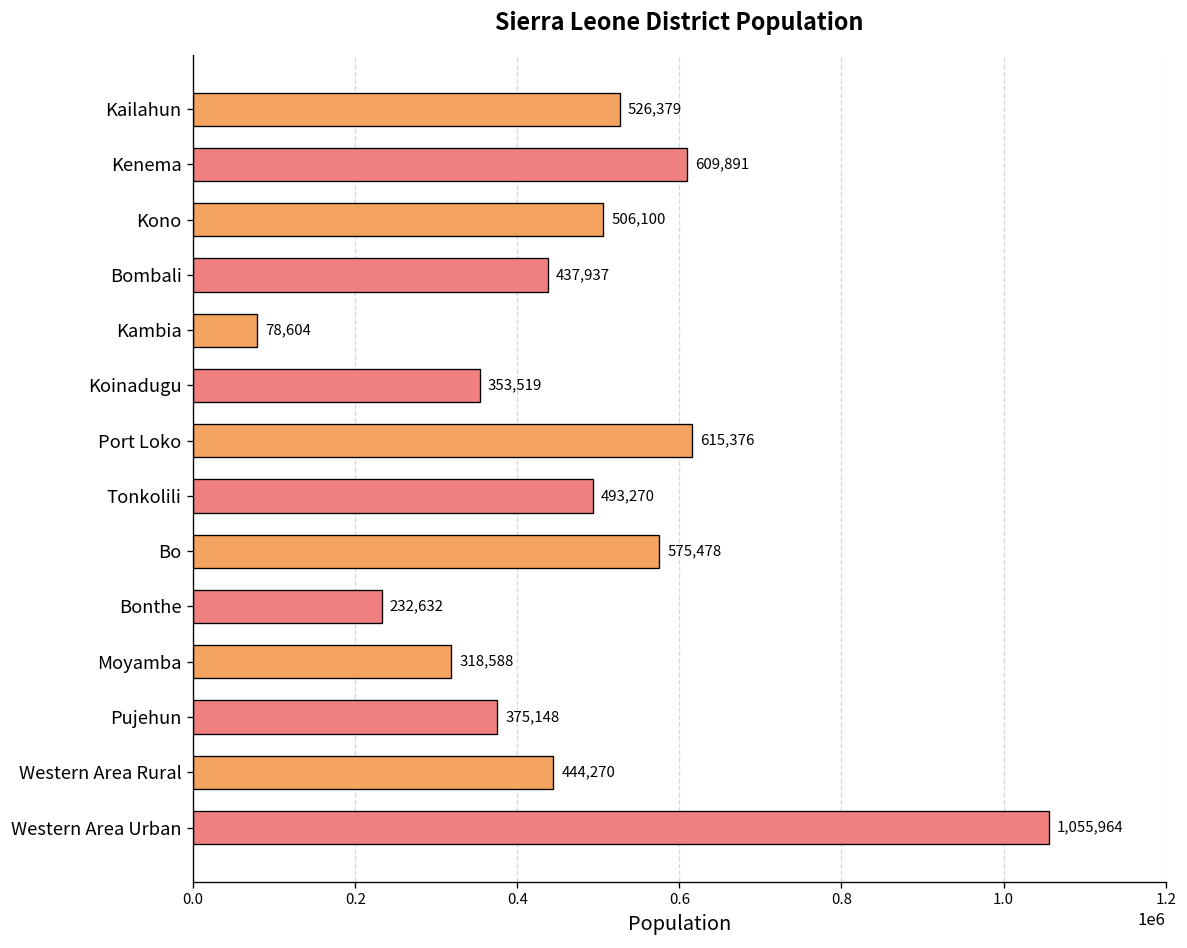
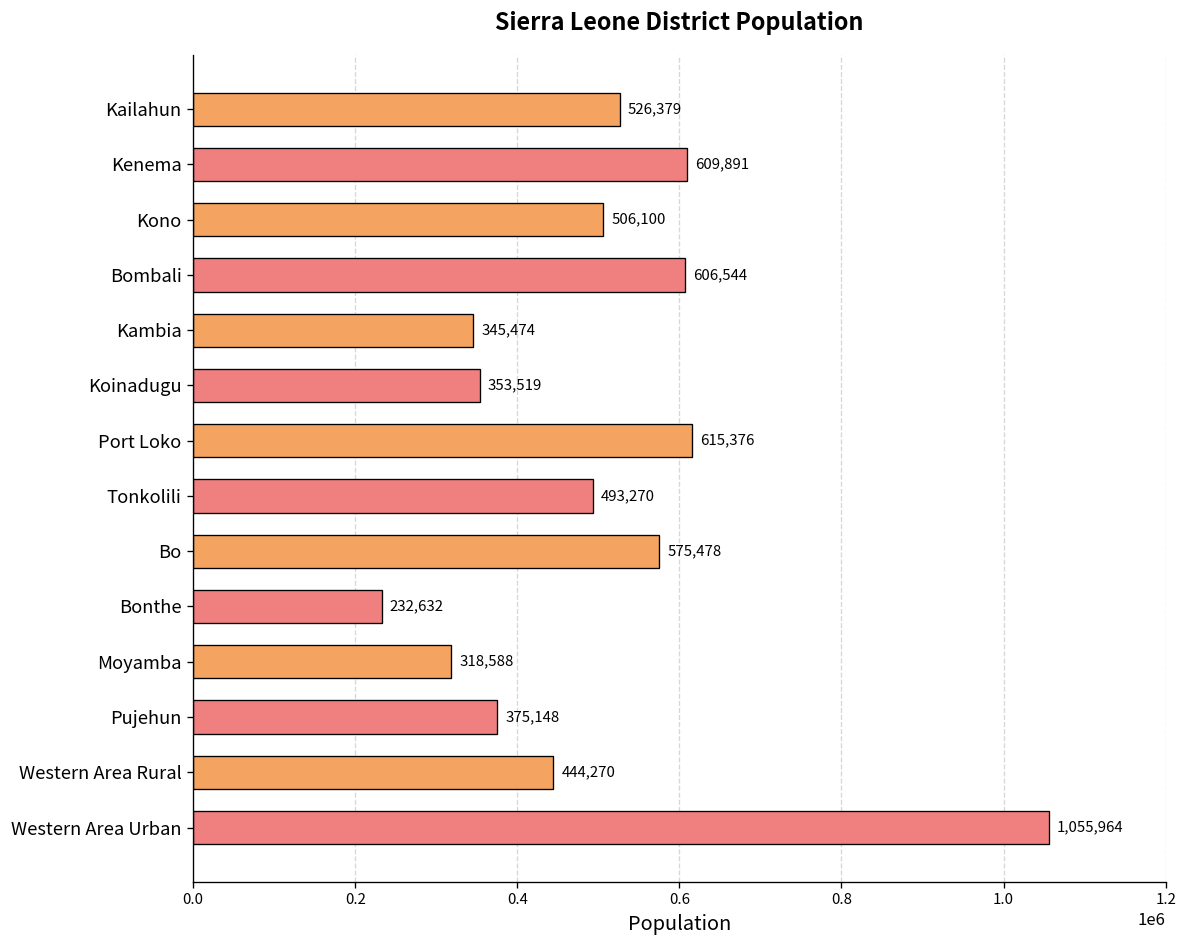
Bombali: 437,937 -> 606,544
Kambia: 78,604 -> 345,474
